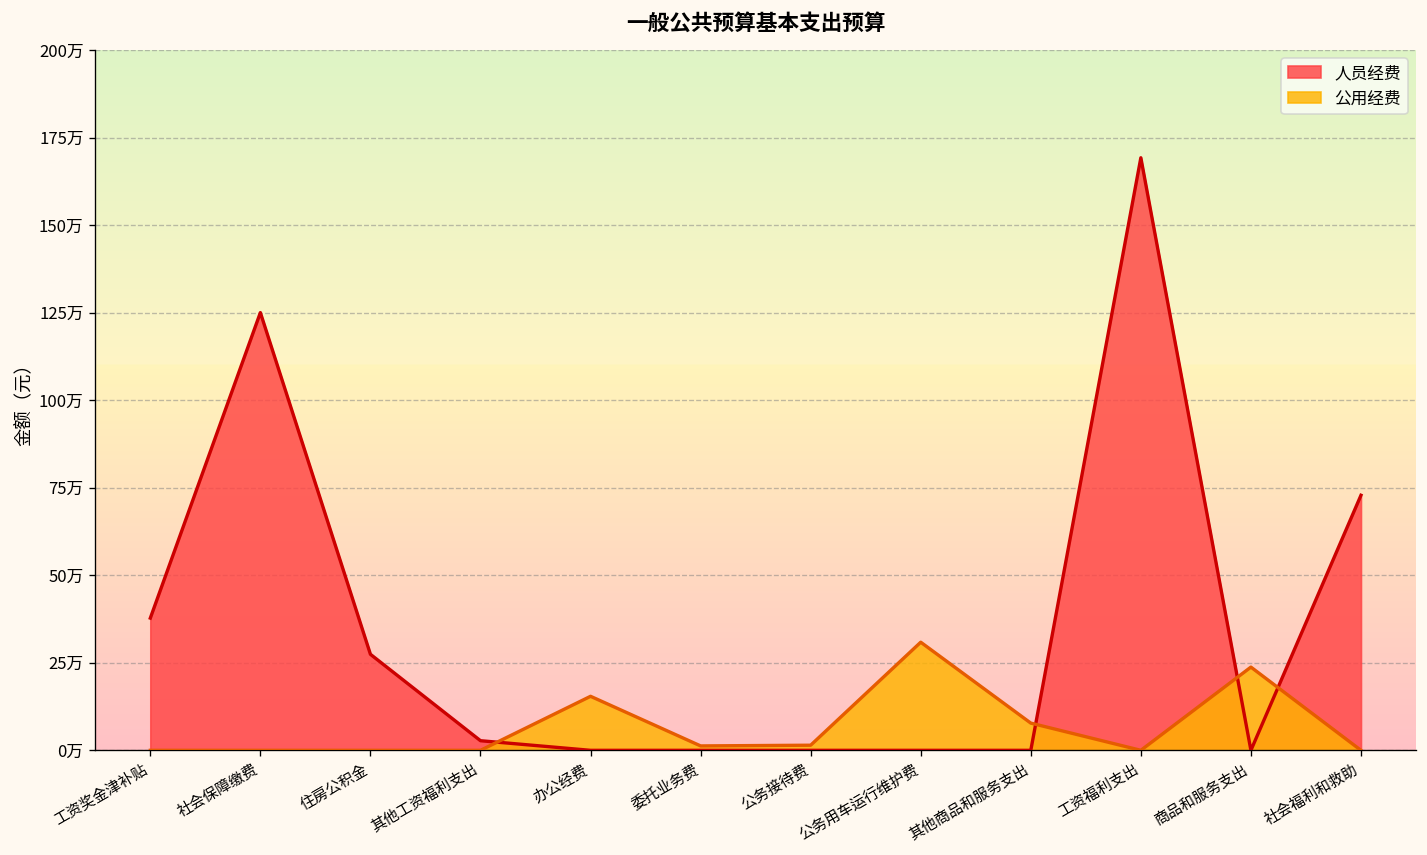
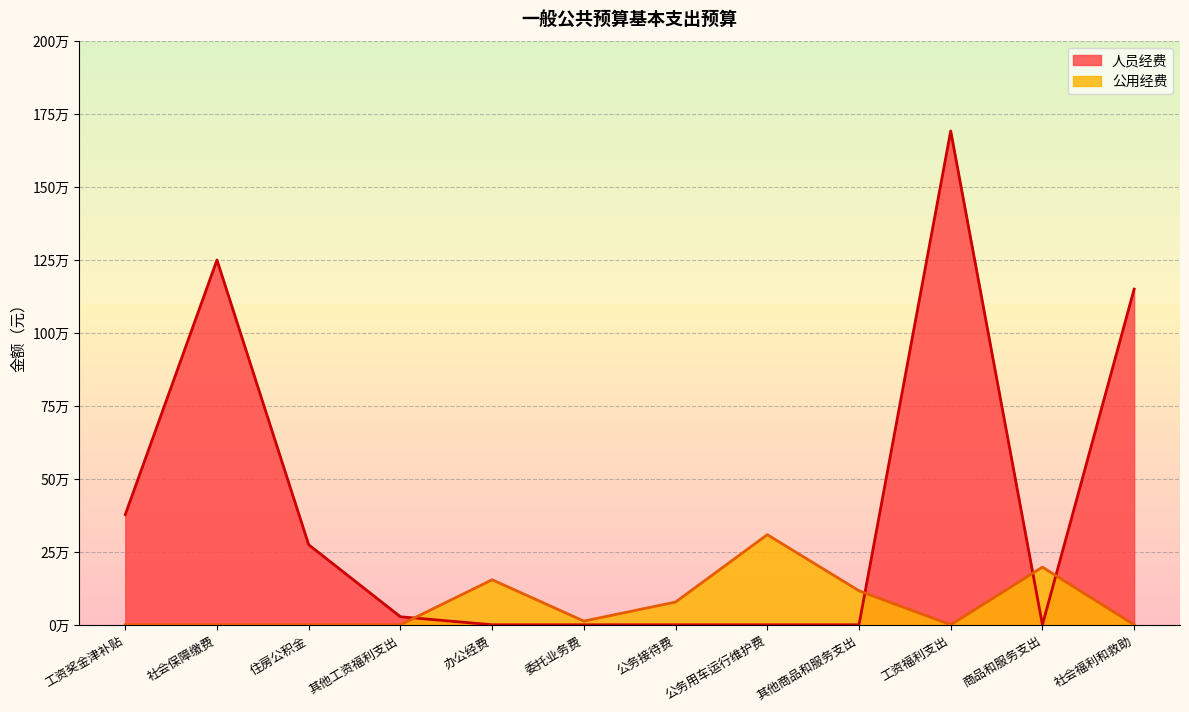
公用经费, 公务接待费: 1万 -> 8万
公用经费, 其他商品和服务支出: 8万 -> 12万
公用经费, 商品和服务支出: 24万 -> 20万
人员经费, 社会福利和救助: 73万 -> 115万
